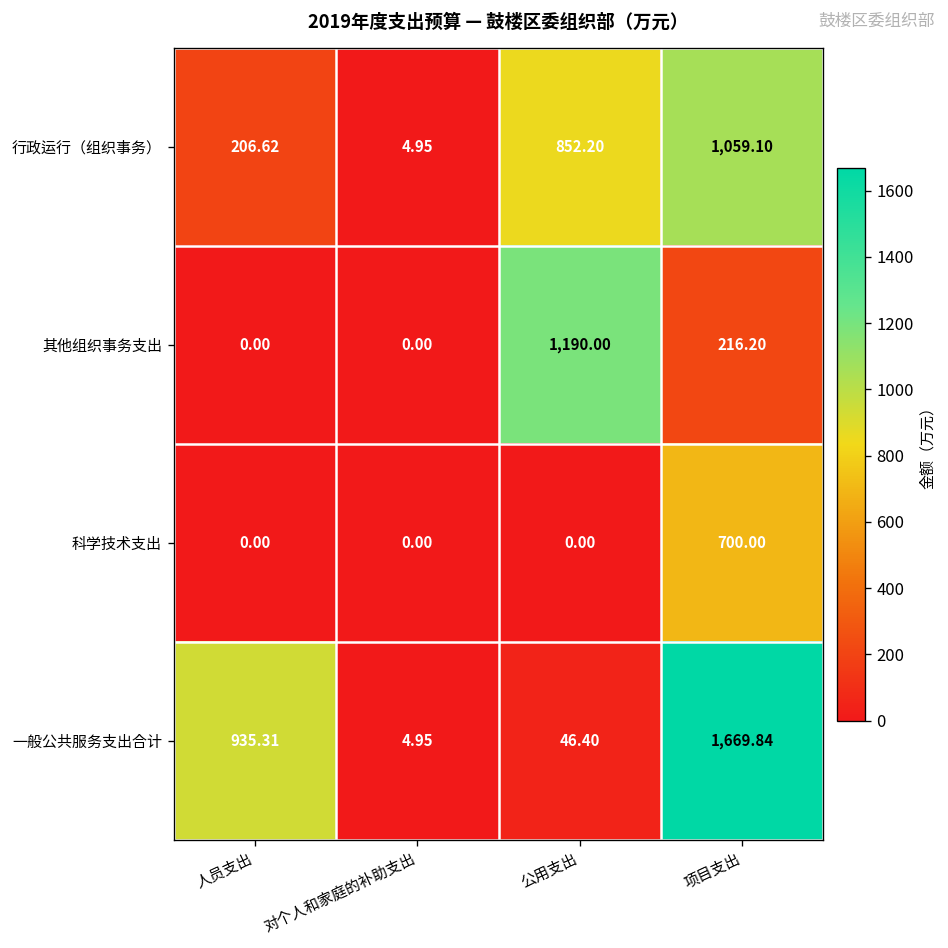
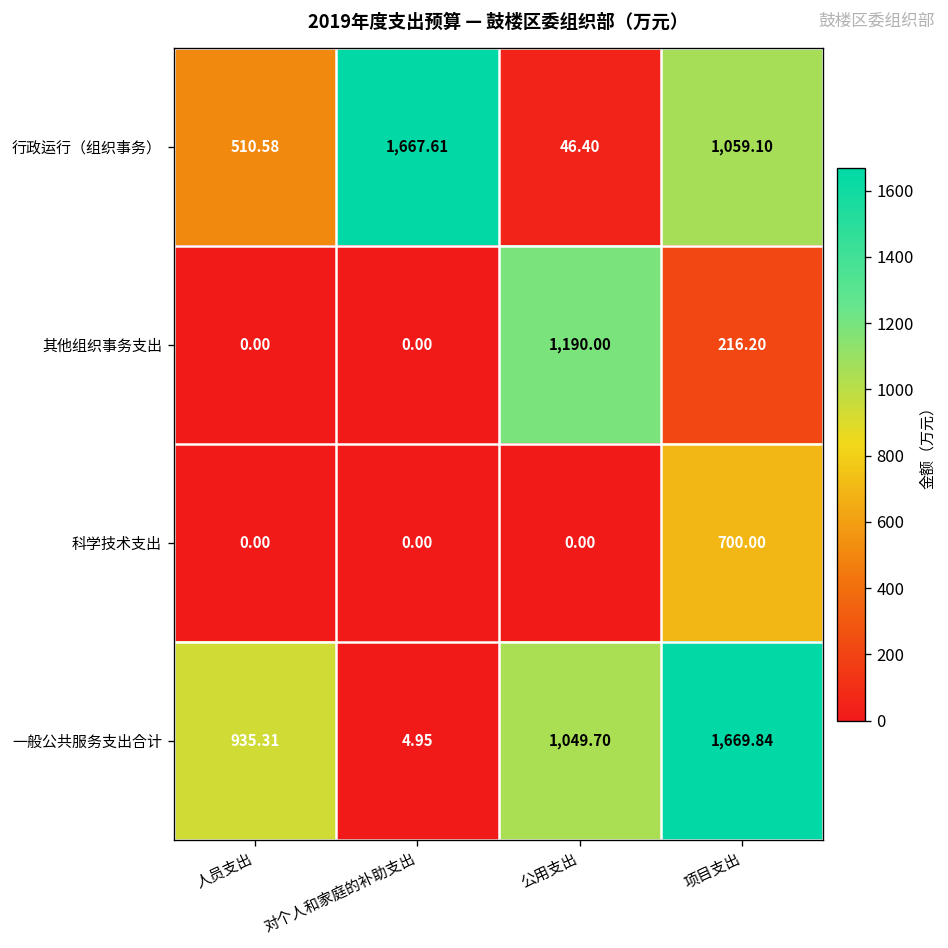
行政运行（组织事务）, 人员支出: 206.62 -> 510.58
行政运行（组织事务）, 对个人和家庭的补助支出: 4.95 -> 1,667.61
行政运行（组织事务）, 公用支出: 852.20 -> 46.40
一般公共服务支出合计, 公用支出: 46.40 -> 1,049.70
